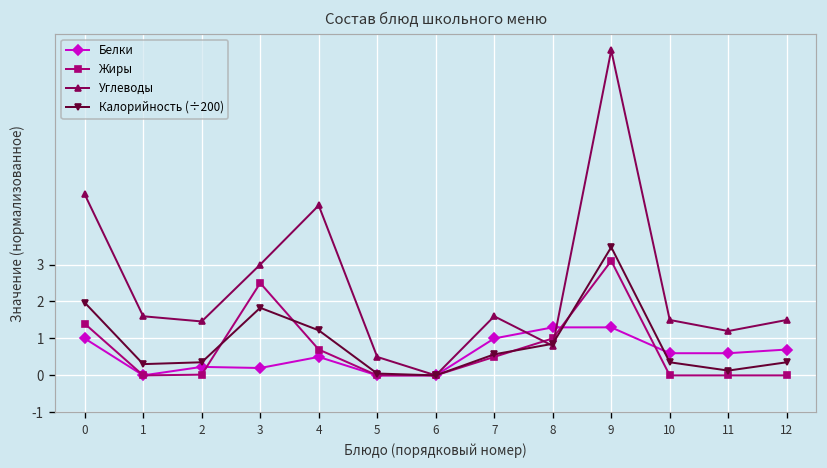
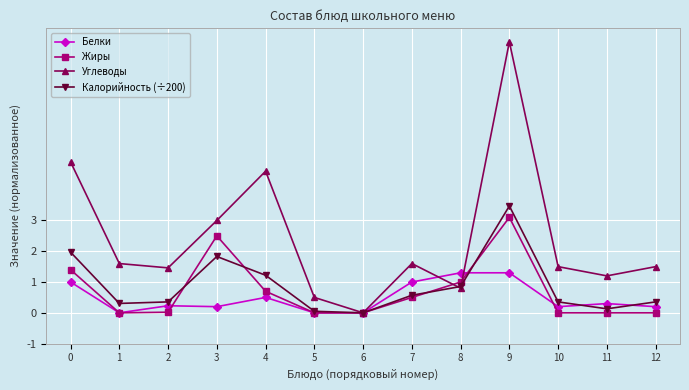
Белки, 10: 0.6 -> 0.2
Белки, 11: 0.6 -> 0.3
Белки, 12: 0.7 -> 0.2
